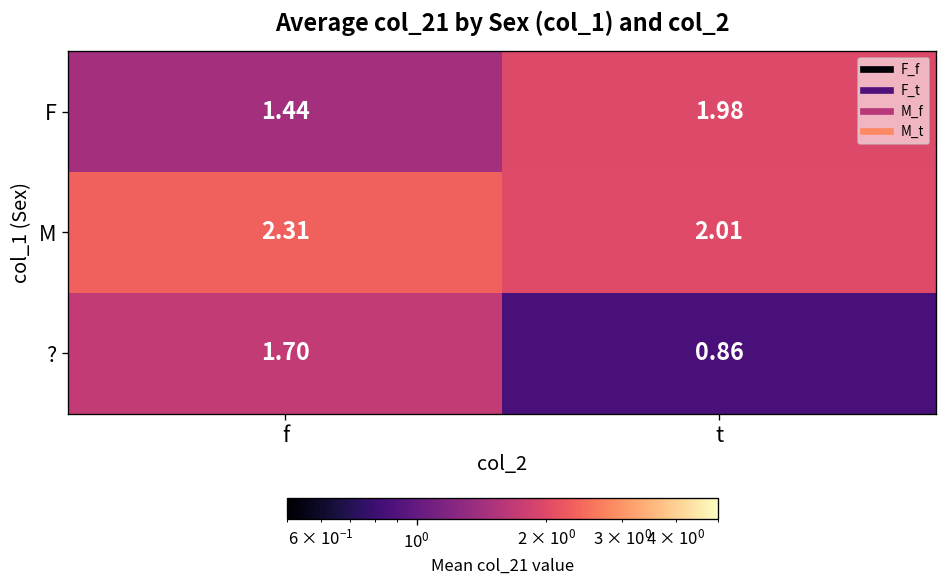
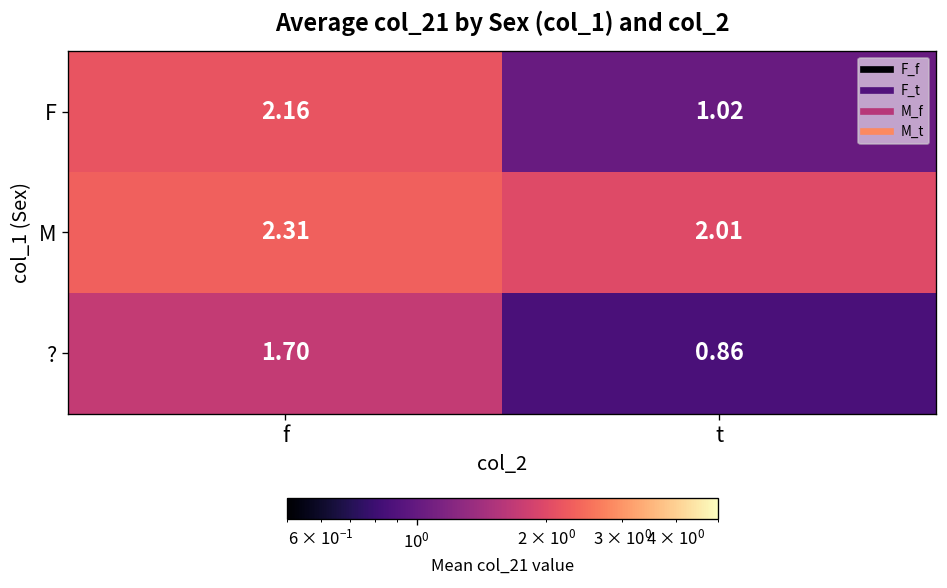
F, f: 1.44 -> 2.16
F, t: 1.98 -> 1.02
